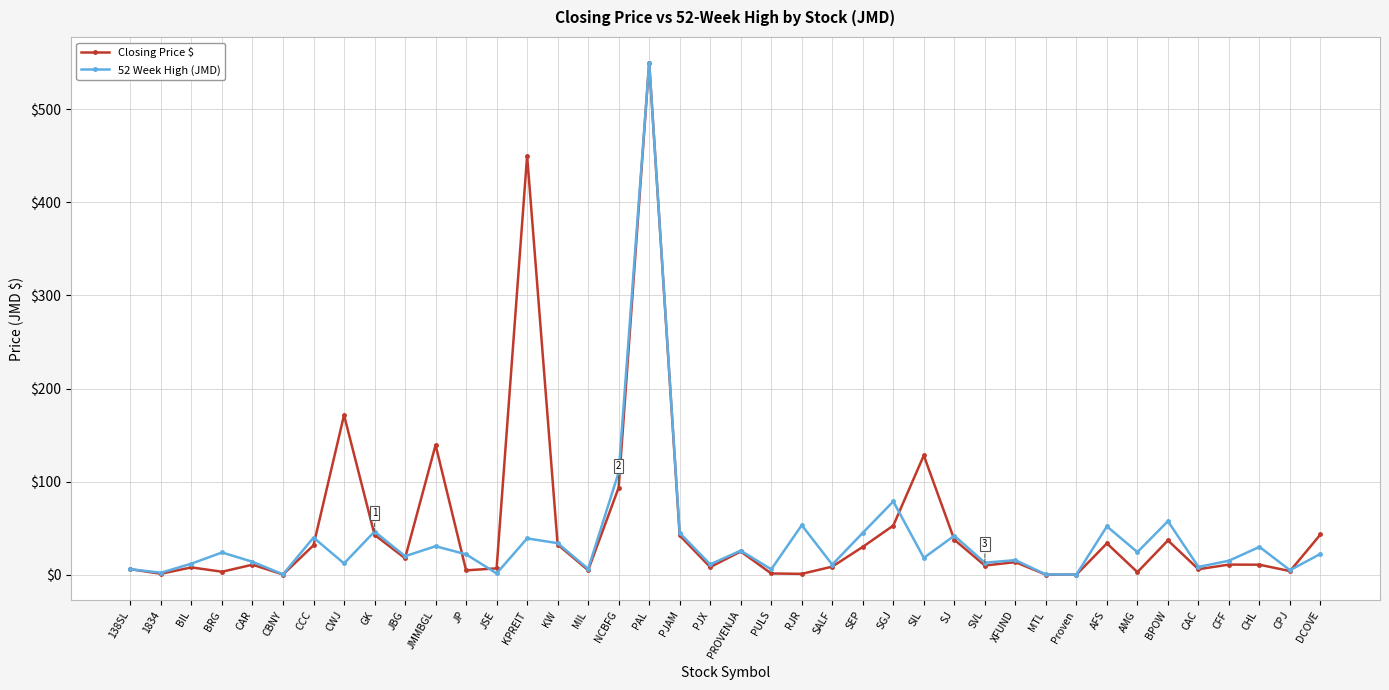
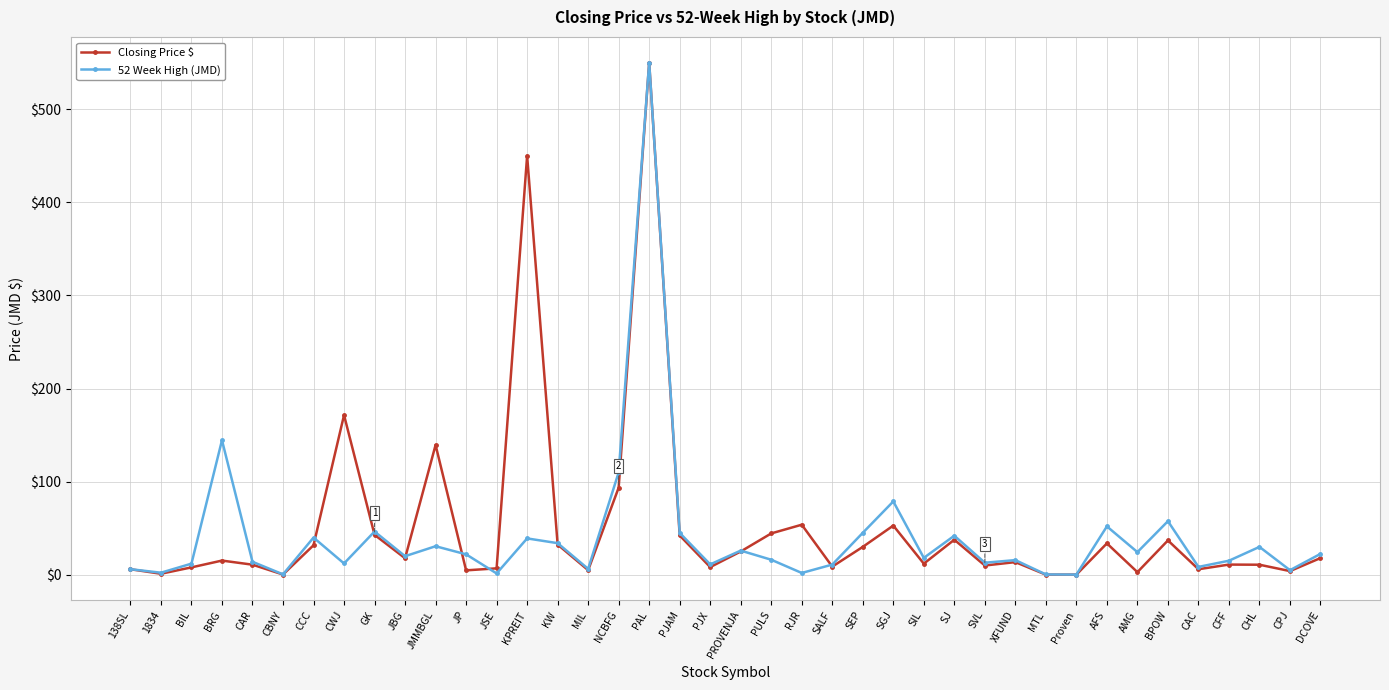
Closing Price $, BRG: $0 -> $20
52 Week High (JMD), BRG: $20 -> $140
Closing Price $, PULS: $0 -> $40
52 Week High (JMD), PULS: $10 -> $20
Closing Price $, RJR: $0 -> $50
52 Week High (JMD), RJR: $50 -> $0
Closing Price $, SIL: $130 -> $10
Closing Price $, DCOVE: $40 -> $20
